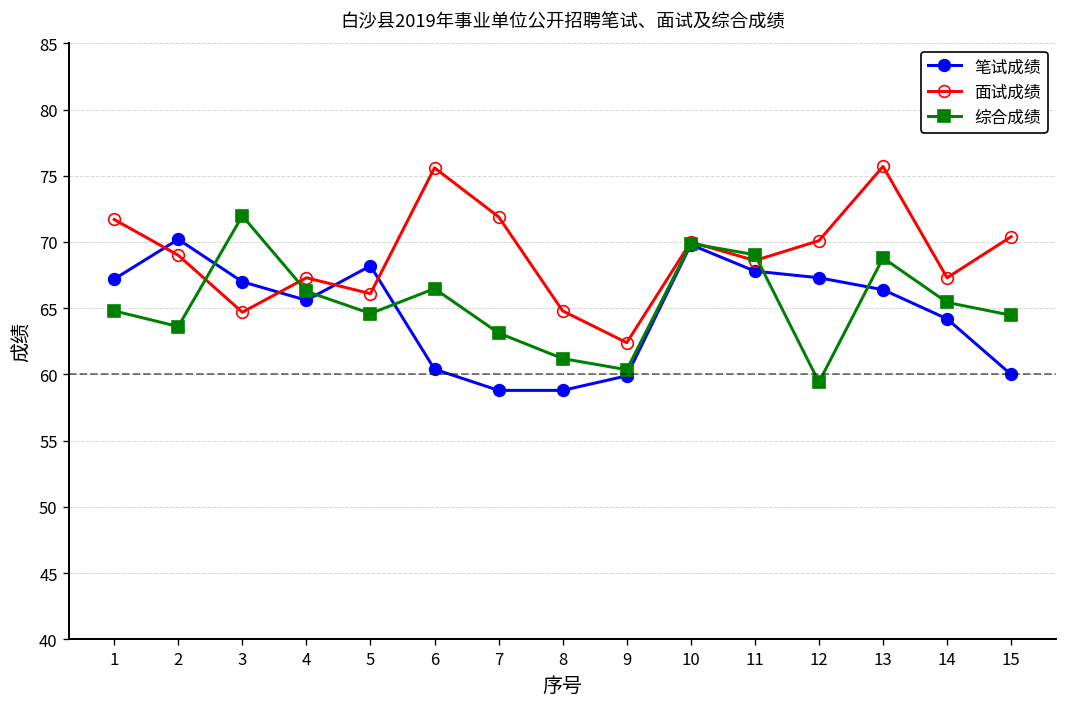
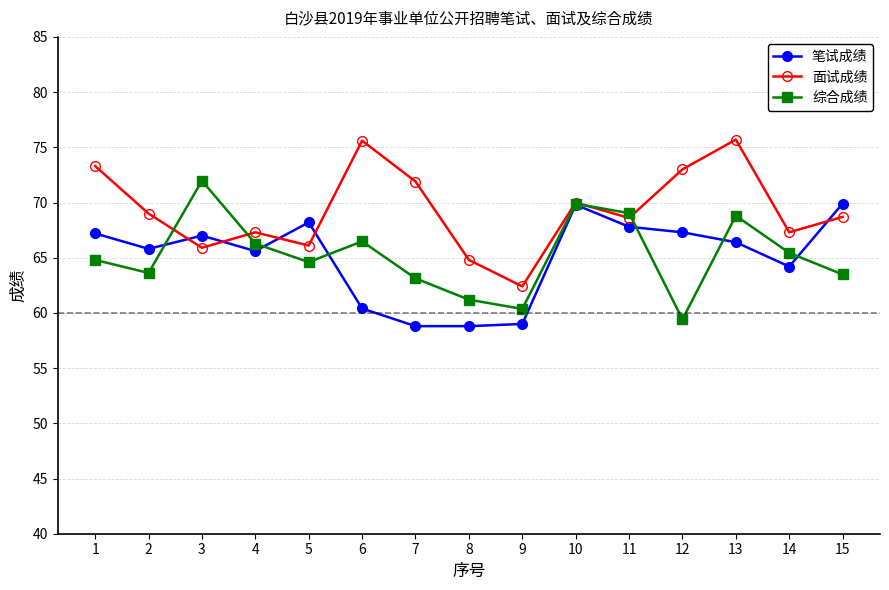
面试成绩, 1: 71.7 -> 73.3
笔试成绩, 2: 70.2 -> 65.8
面试成绩, 3: 64.7 -> 65.9
笔试成绩, 9: 59.9 -> 59.0
面试成绩, 12: 70.1 -> 73.0
笔试成绩, 15: 60.0 -> 69.9
面试成绩, 15: 70.4 -> 68.7
综合成绩, 15: 64.5 -> 63.5
